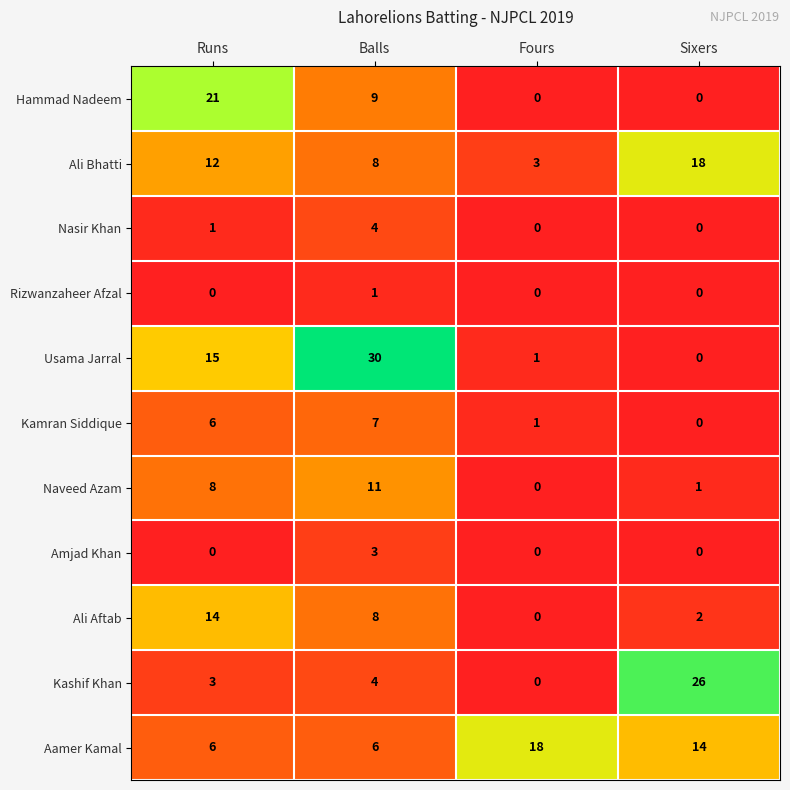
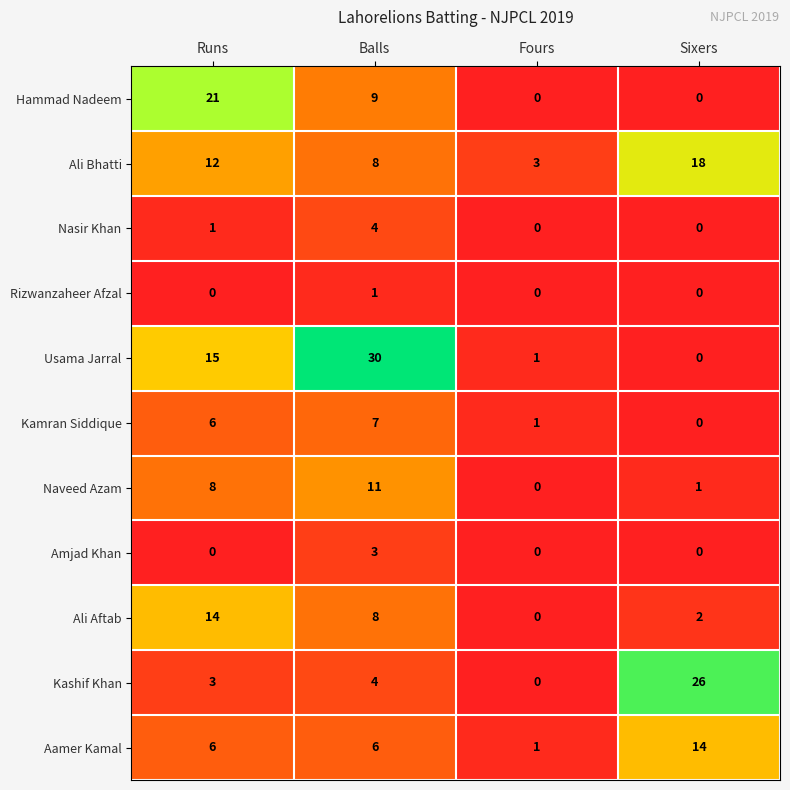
Aamer Kamal, Fours: 18 -> 1
